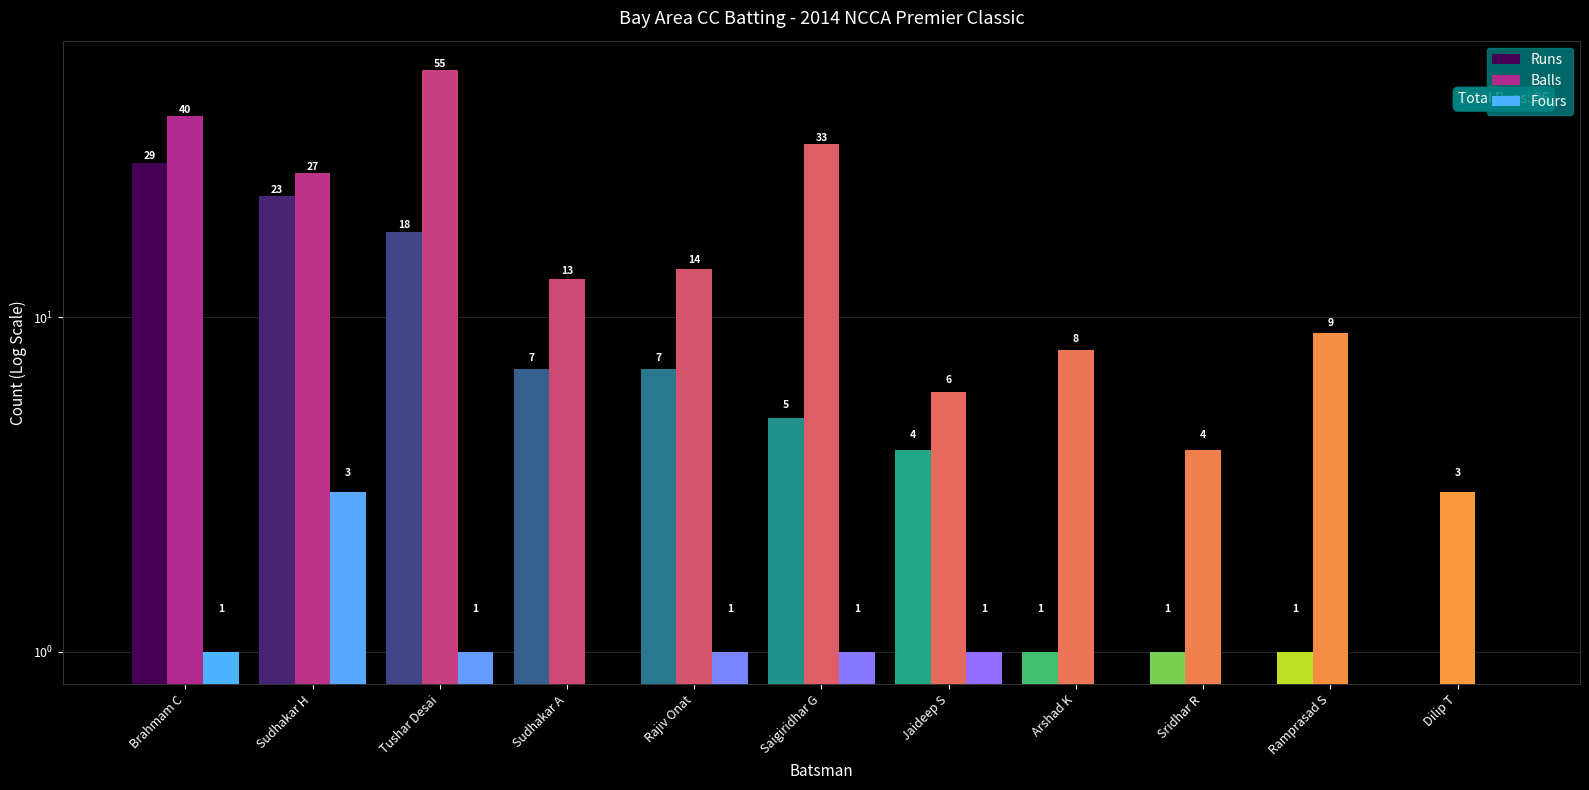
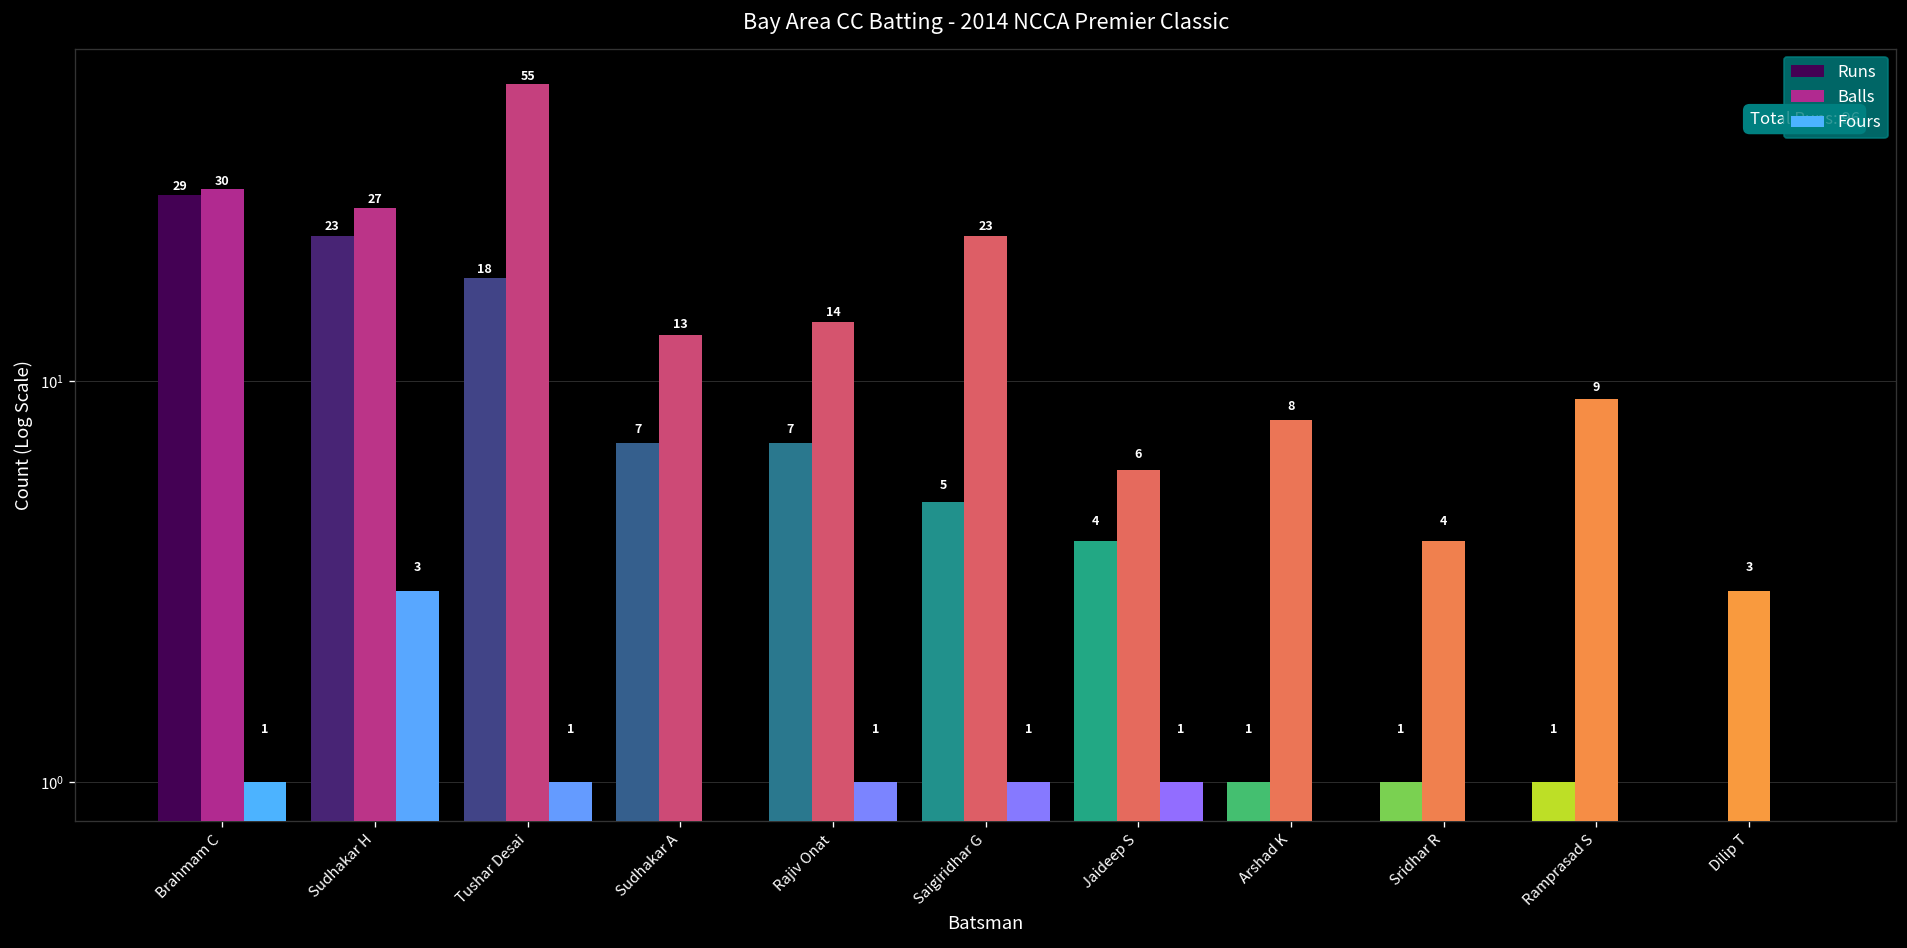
Balls, Brahmam C: 40 -> 30
Balls, Saigiridhar G: 33 -> 23
